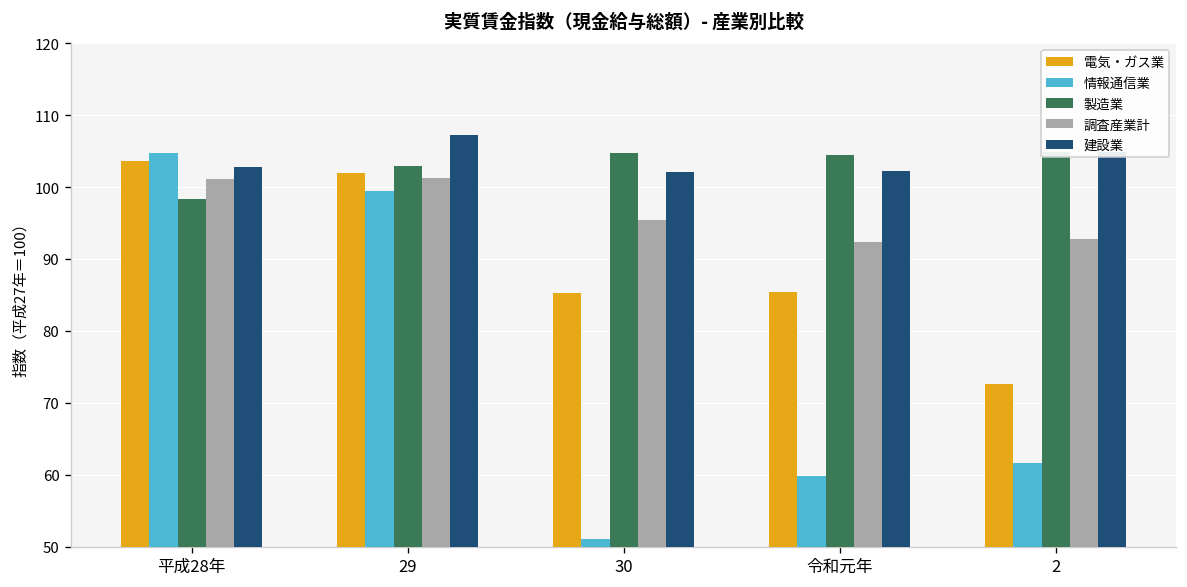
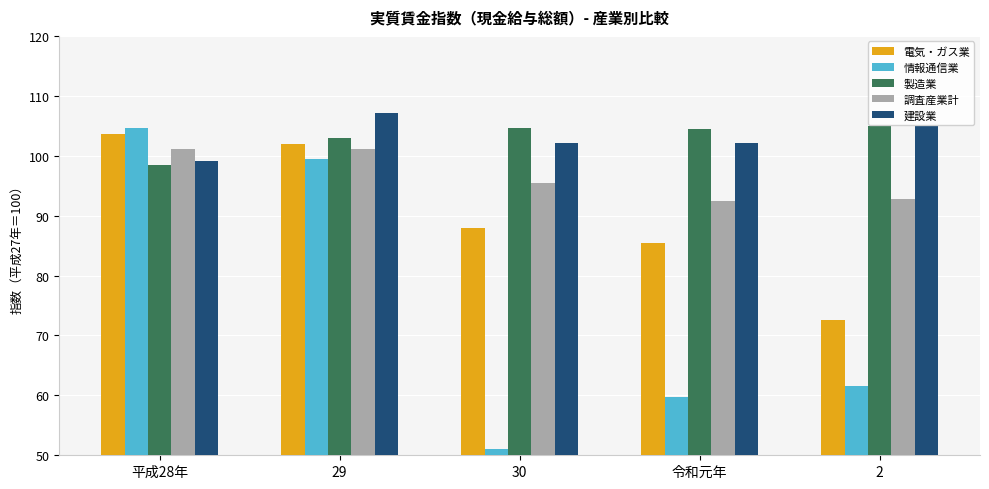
建設業, 平成28年: 103 -> 99
電気・ガス業, 30: 85 -> 88
